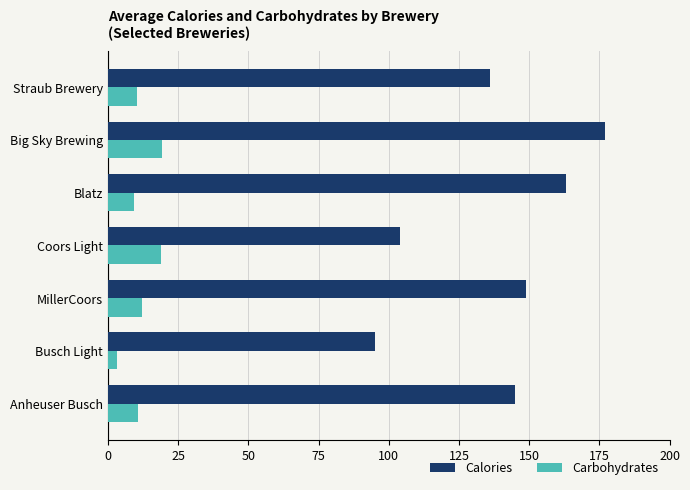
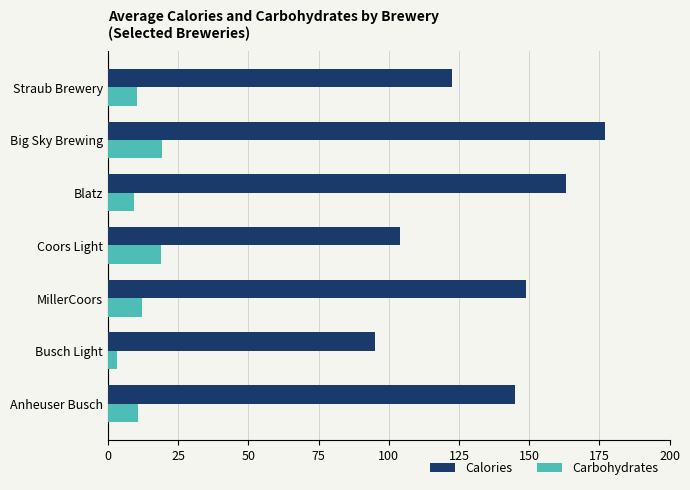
Calories, Straub Brewery: 136 -> 123
